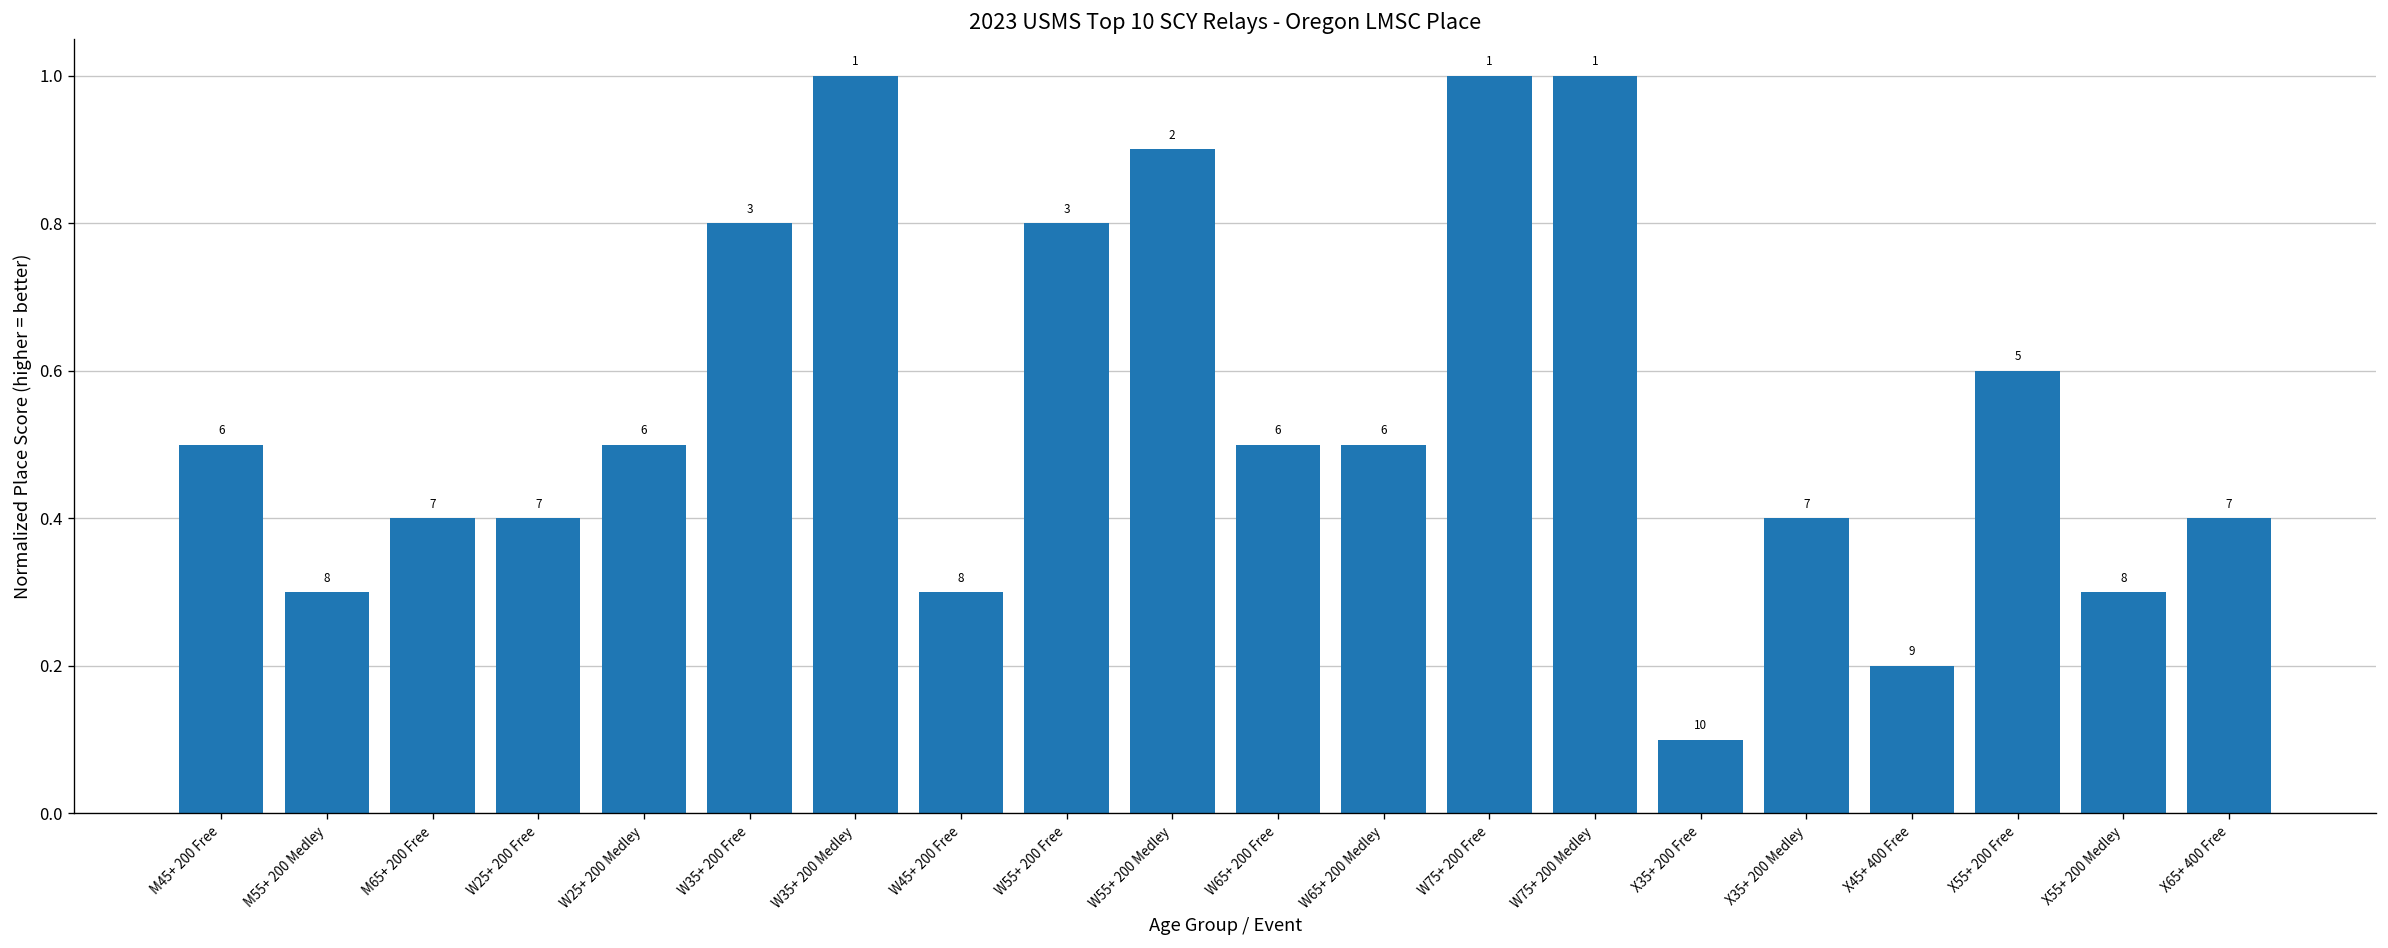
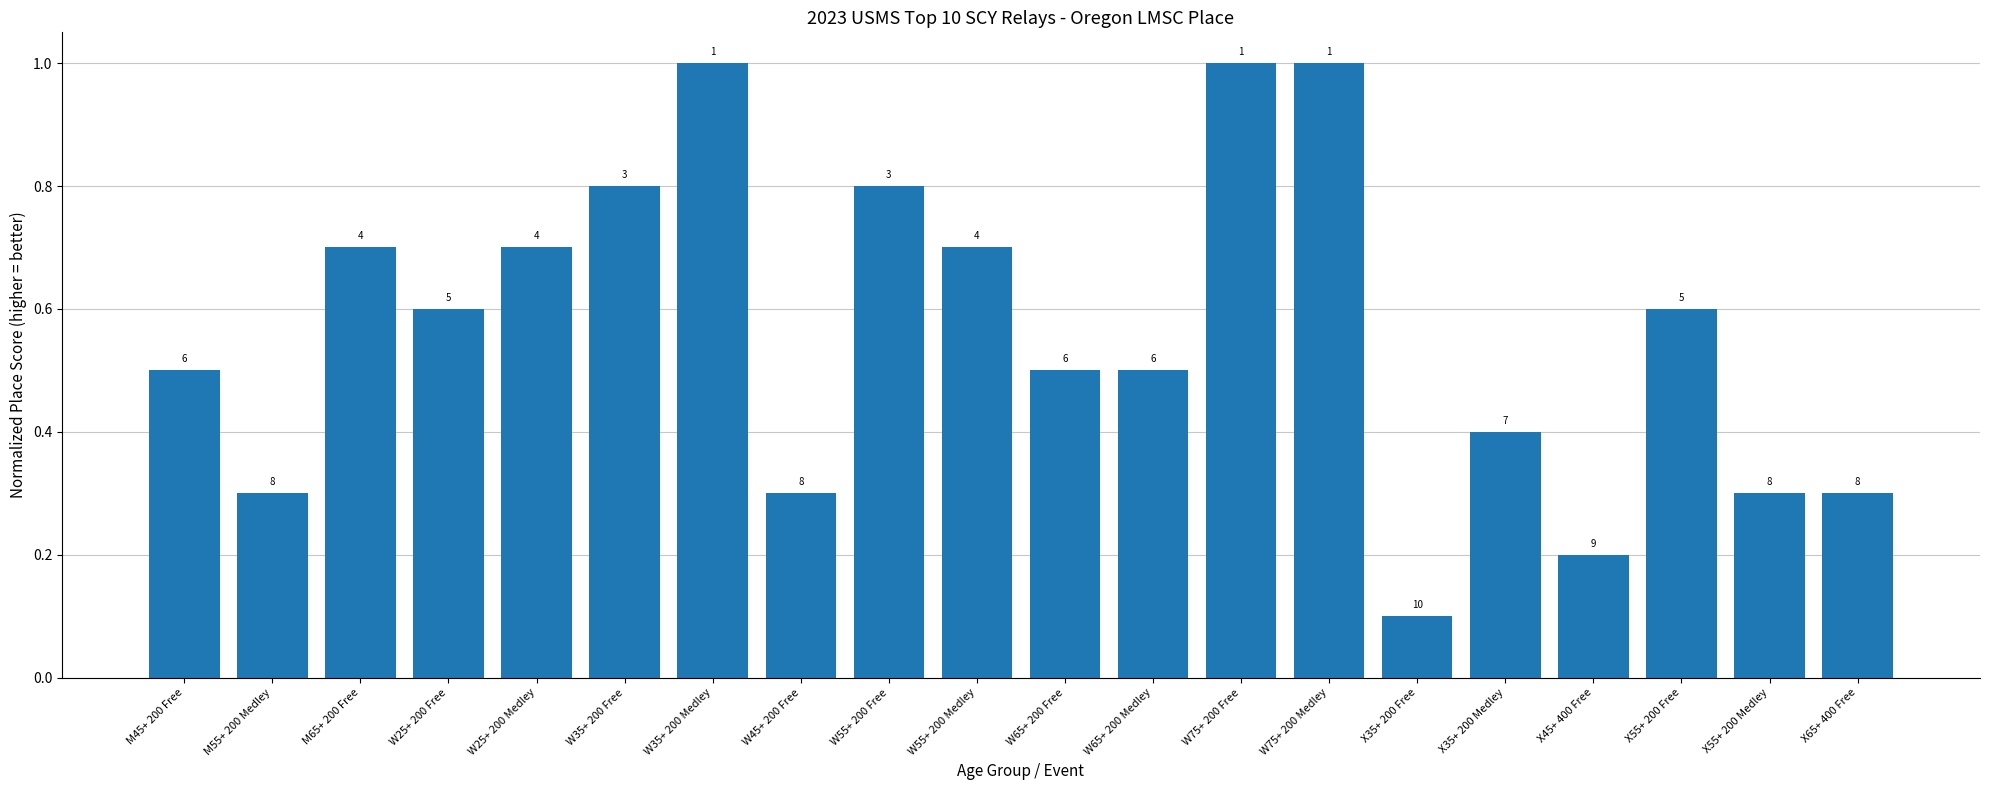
M65+ 200 Free: 7 -> 4
W25+ 200 Free: 7 -> 5
W25+ 200 Medley: 6 -> 4
W55+ 200 Medley: 2 -> 4
X65+ 400 Free: 7 -> 8
